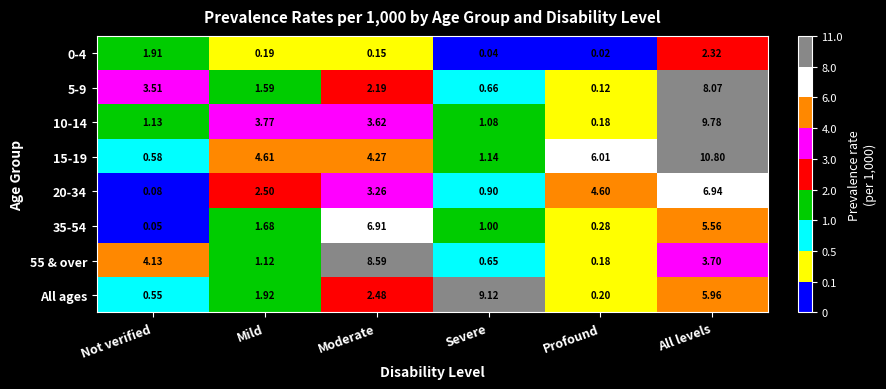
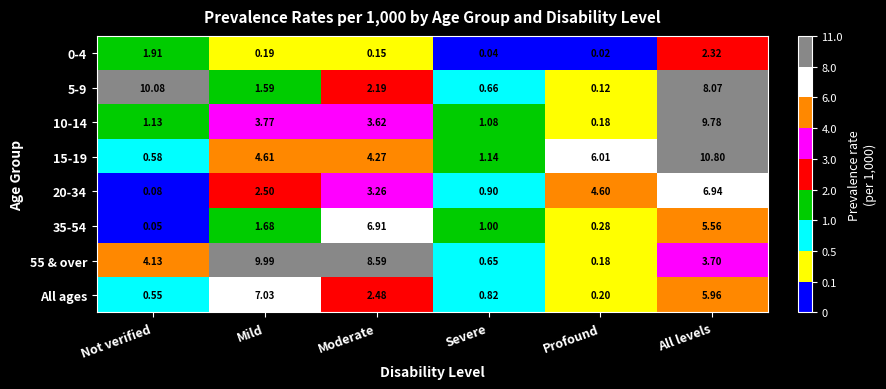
5-9, Not verified: 3.51 -> 10.08
55 & over, Mild: 1.12 -> 9.99
All ages, Mild: 1.92 -> 7.03
All ages, Severe: 9.12 -> 0.82
